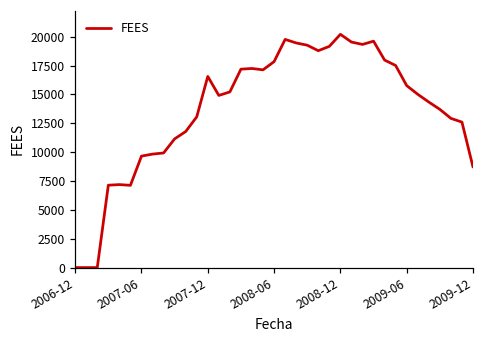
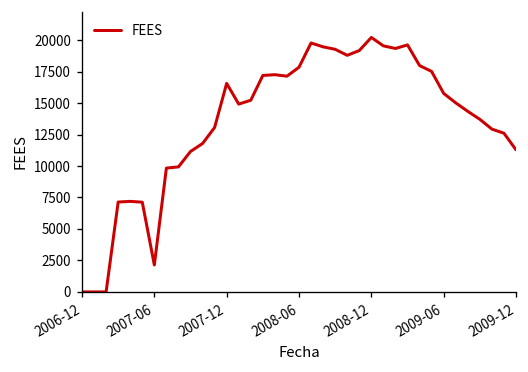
2007-06: 9700 -> 2100
2009-12: 8700 -> 11300
